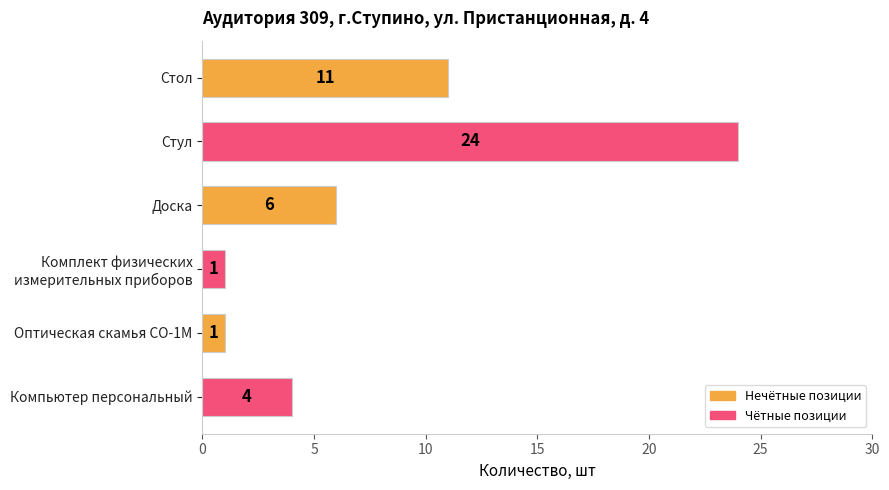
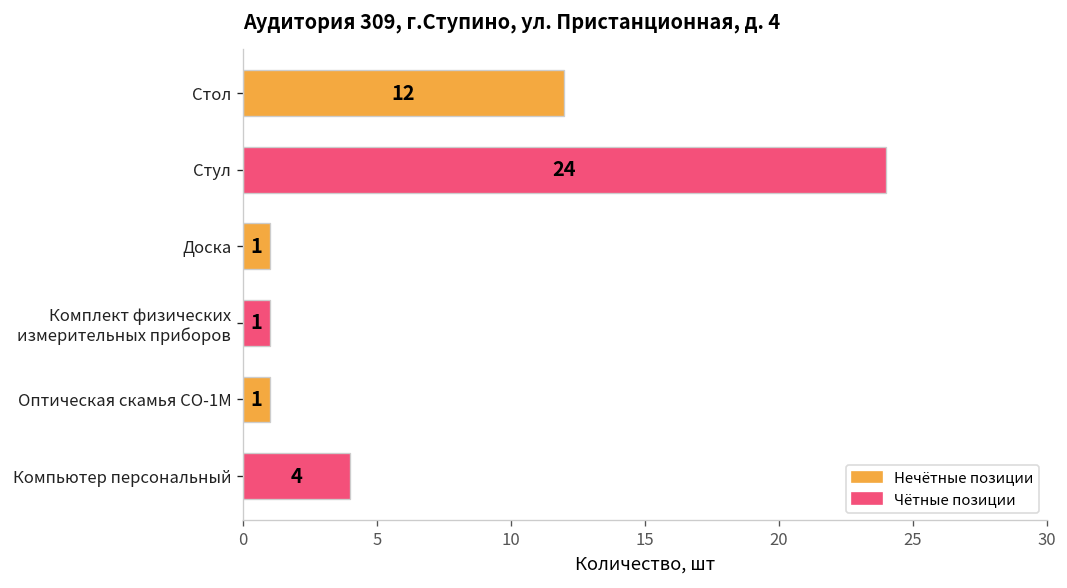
Стол: 11 -> 12
Доска: 6 -> 1
